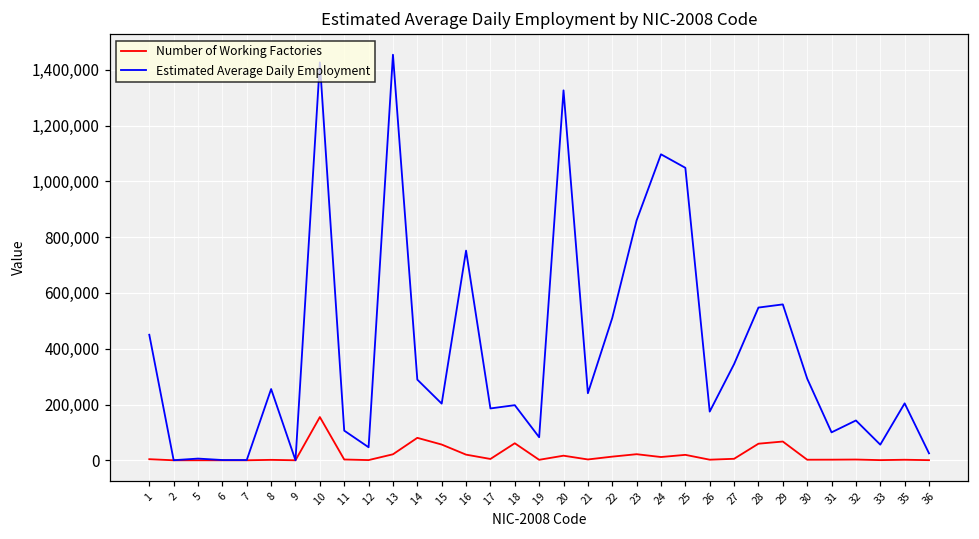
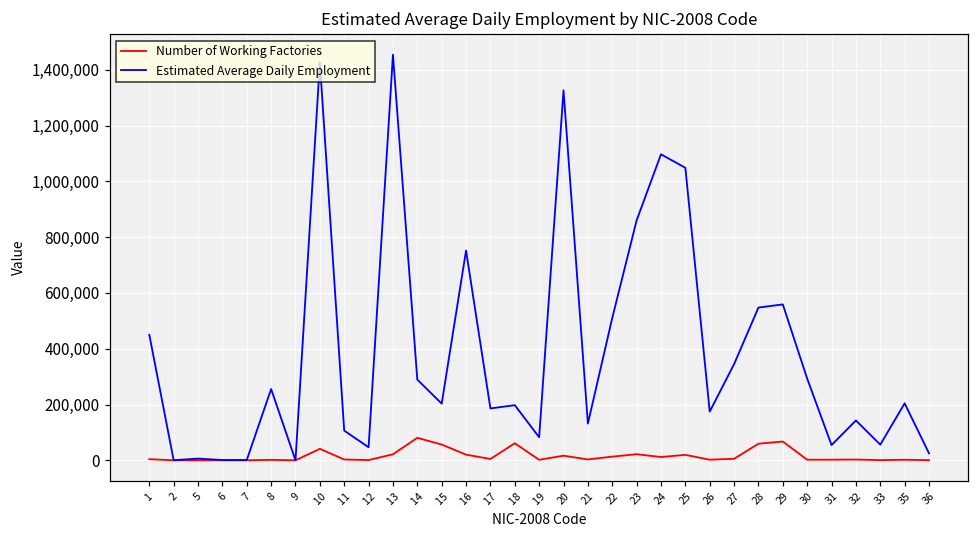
Number of Working Factories, 10: 160,000 -> 40,000
Estimated Average Daily Employment, 21: 240,000 -> 130,000
Estimated Average Daily Employment, 31: 100,000 -> 50,000
